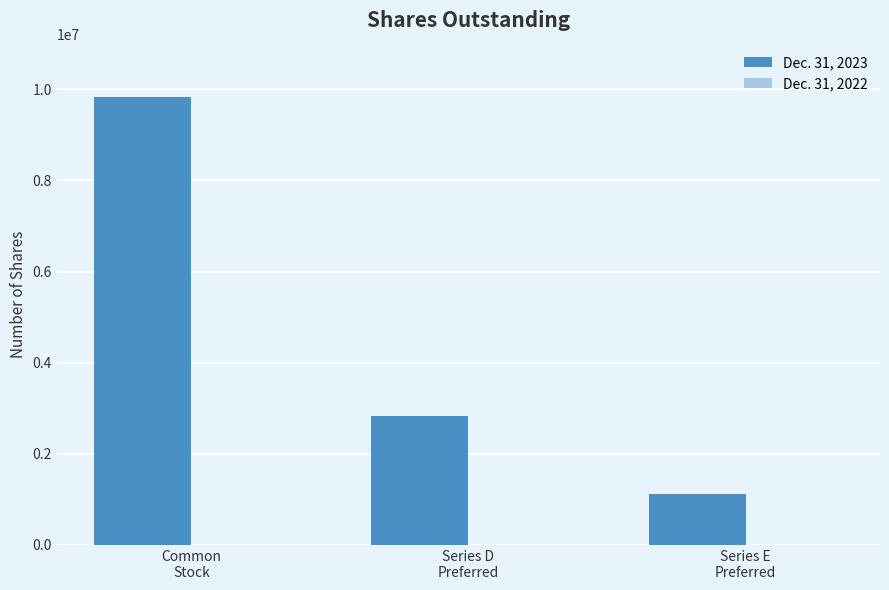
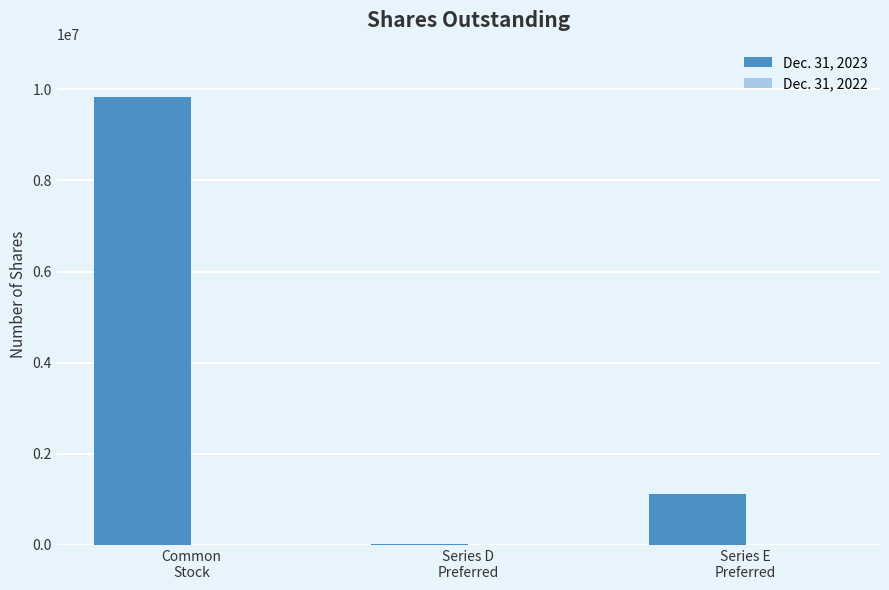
Dec. 31, 2023, Series D Preferred: 2800000 -> 0
